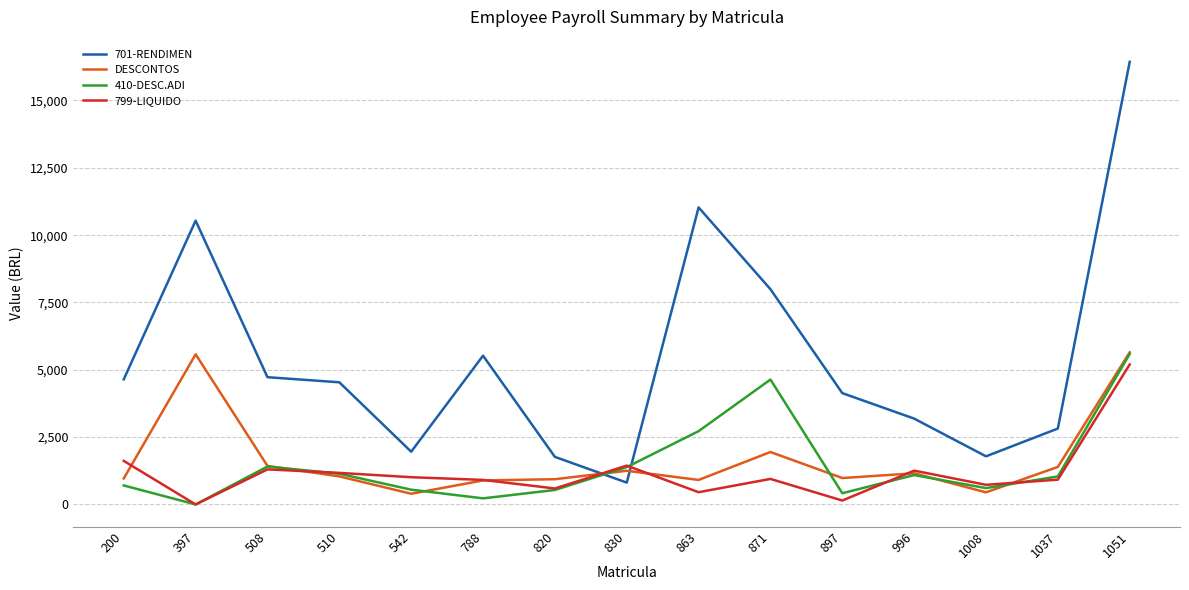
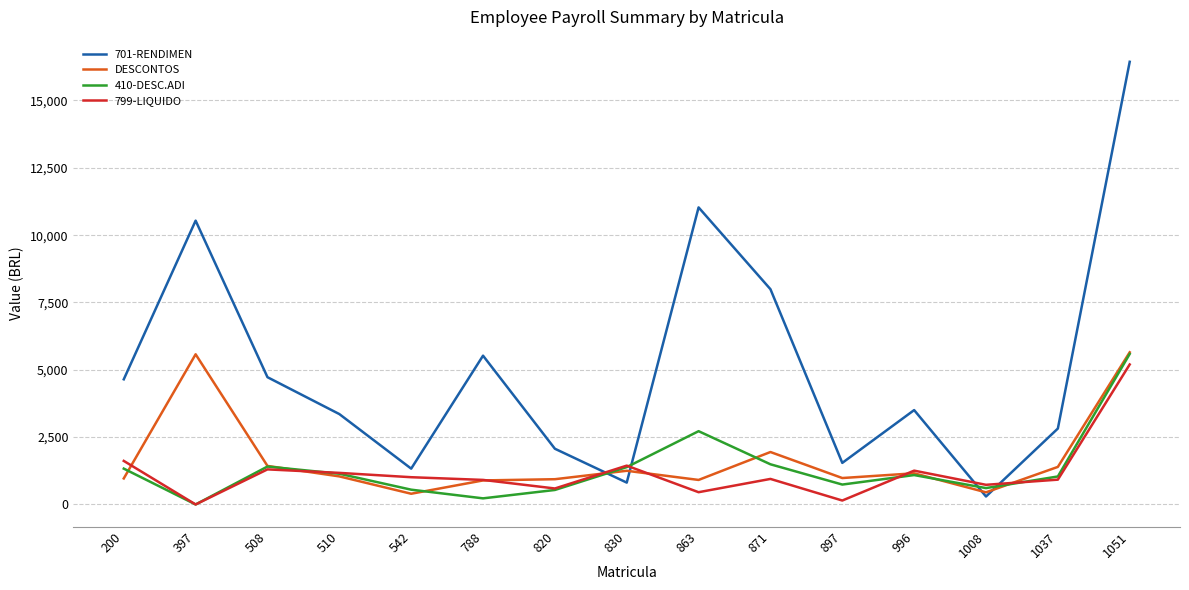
410-DESC.ADI, 200: 700 -> 1,300
701-RENDIMEN, 510: 4,500 -> 3,400
701-RENDIMEN, 542: 2,000 -> 1,300
701-RENDIMEN, 820: 1,800 -> 2,100
410-DESC.ADI, 871: 4,600 -> 1,500
701-RENDIMEN, 897: 4,100 -> 1,500
410-DESC.ADI, 897: 400 -> 700
701-RENDIMEN, 996: 3,200 -> 3,500
701-RENDIMEN, 1008: 1,800 -> 300
